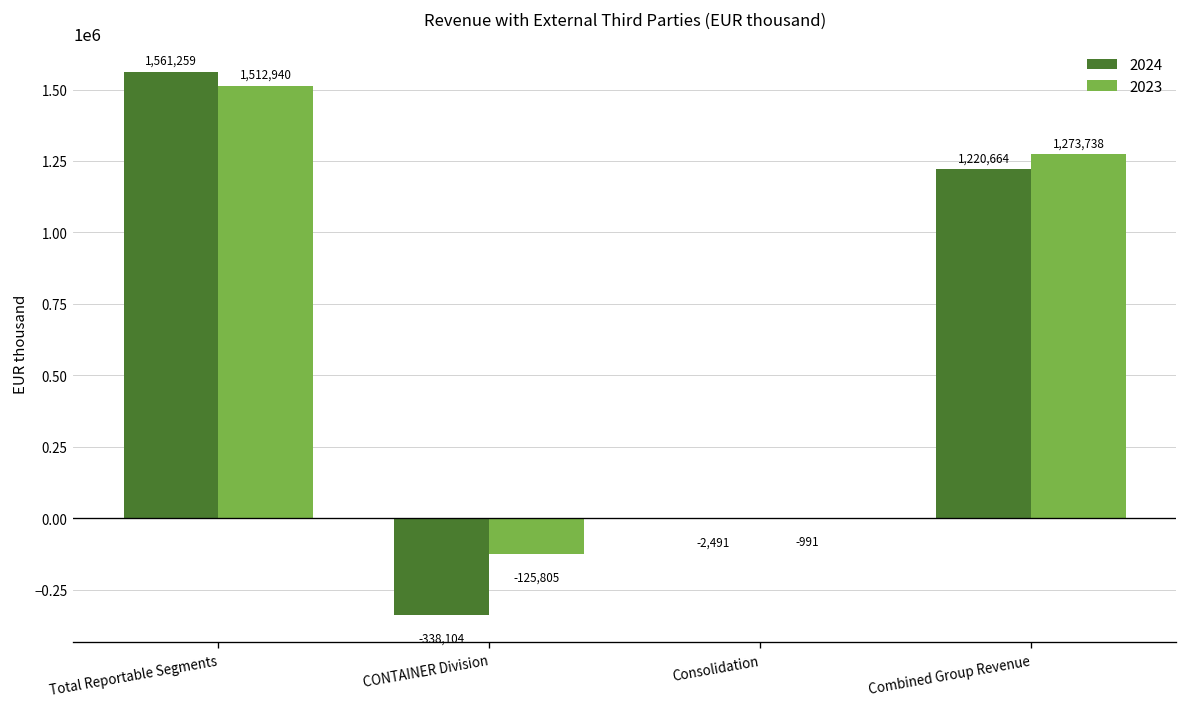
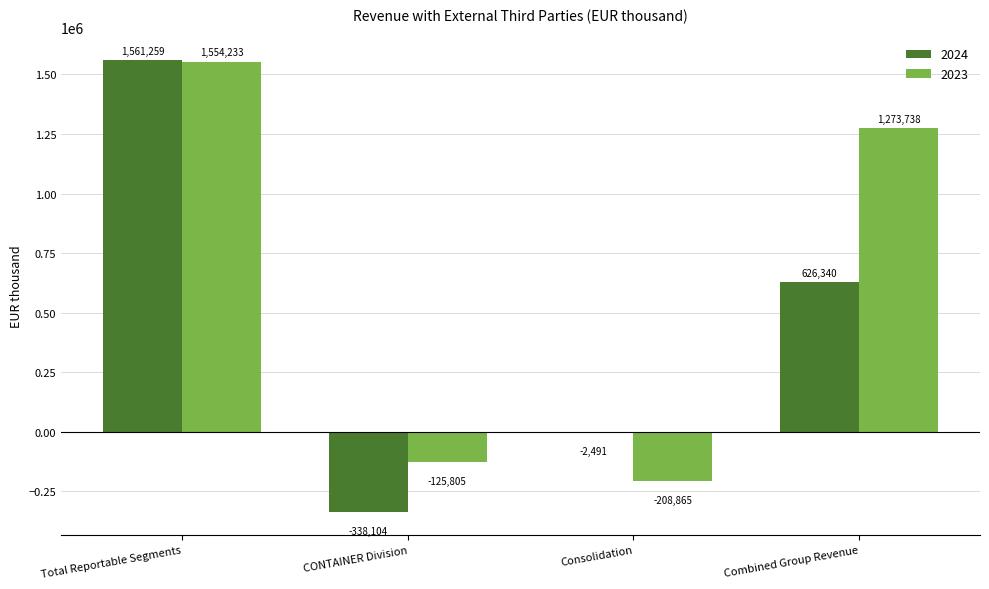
2023, Total Reportable Segments: 1,512,940 -> 1,554,233
2023, Consolidation: -991 -> -208,865
2024, Combined Group Revenue: 1,220,664 -> 626,340
